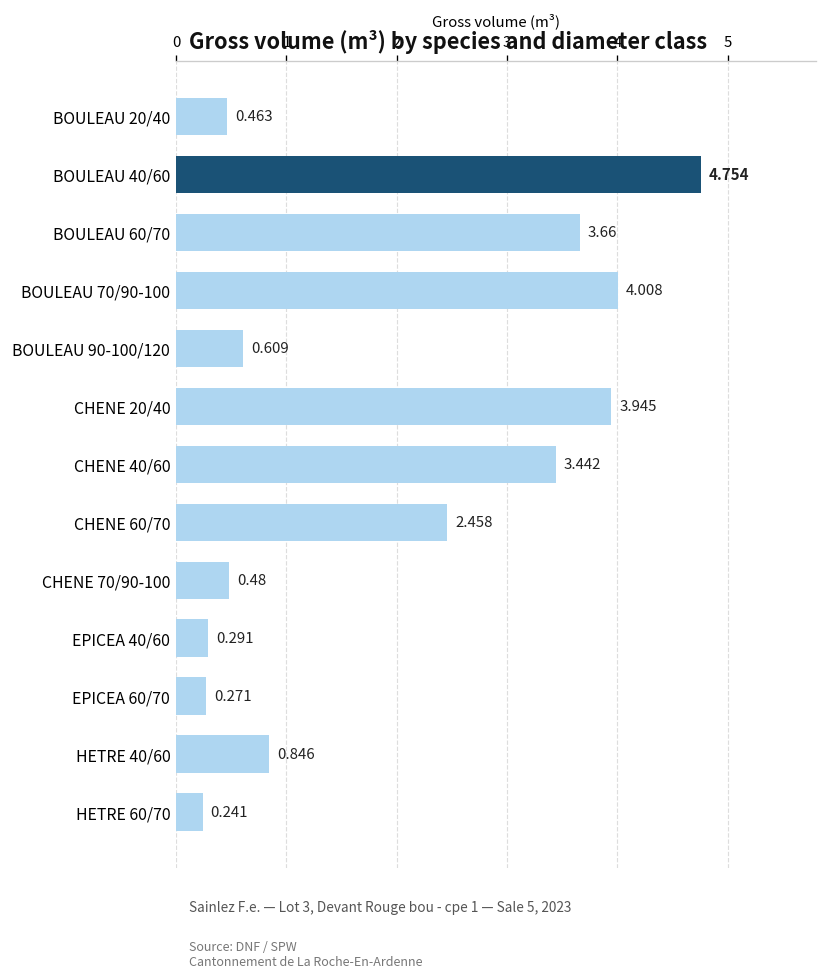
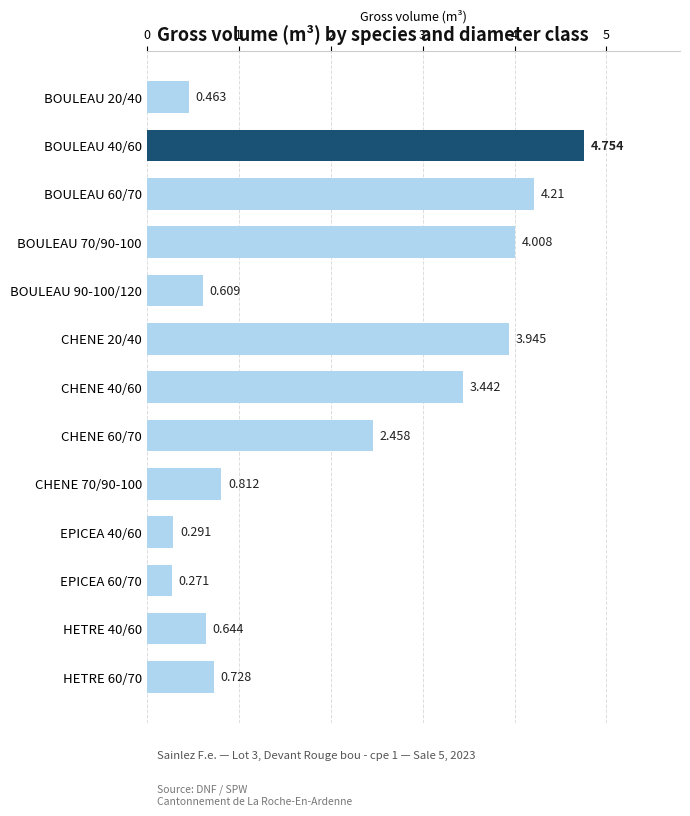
BOULEAU 60/70: 3.66 -> 4.21
CHENE 70/90-100: 0.48 -> 0.812
HETRE 40/60: 0.846 -> 0.644
HETRE 60/70: 0.241 -> 0.728
